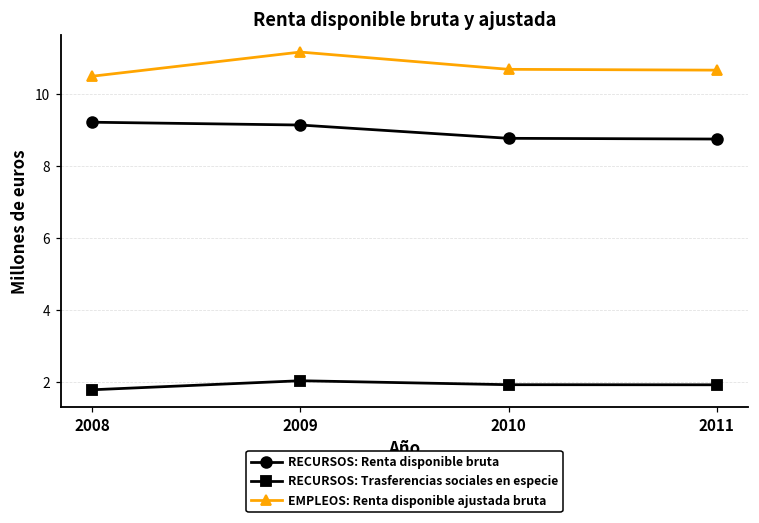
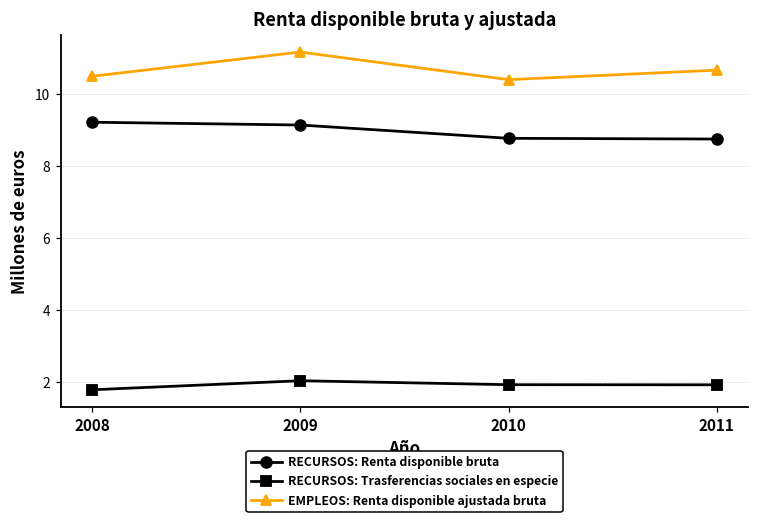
EMPLEOS: Renta disponible ajustada bruta, 2010: 10.7 -> 10.4
